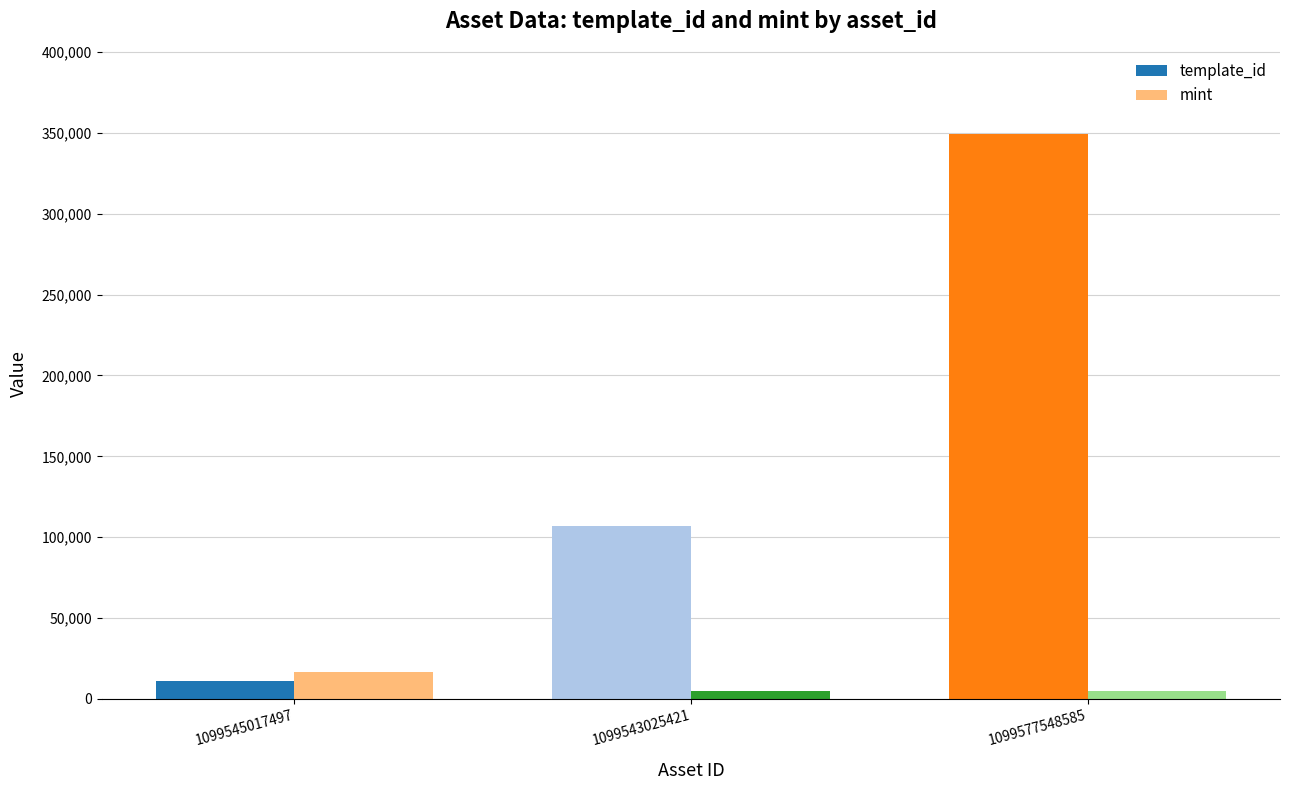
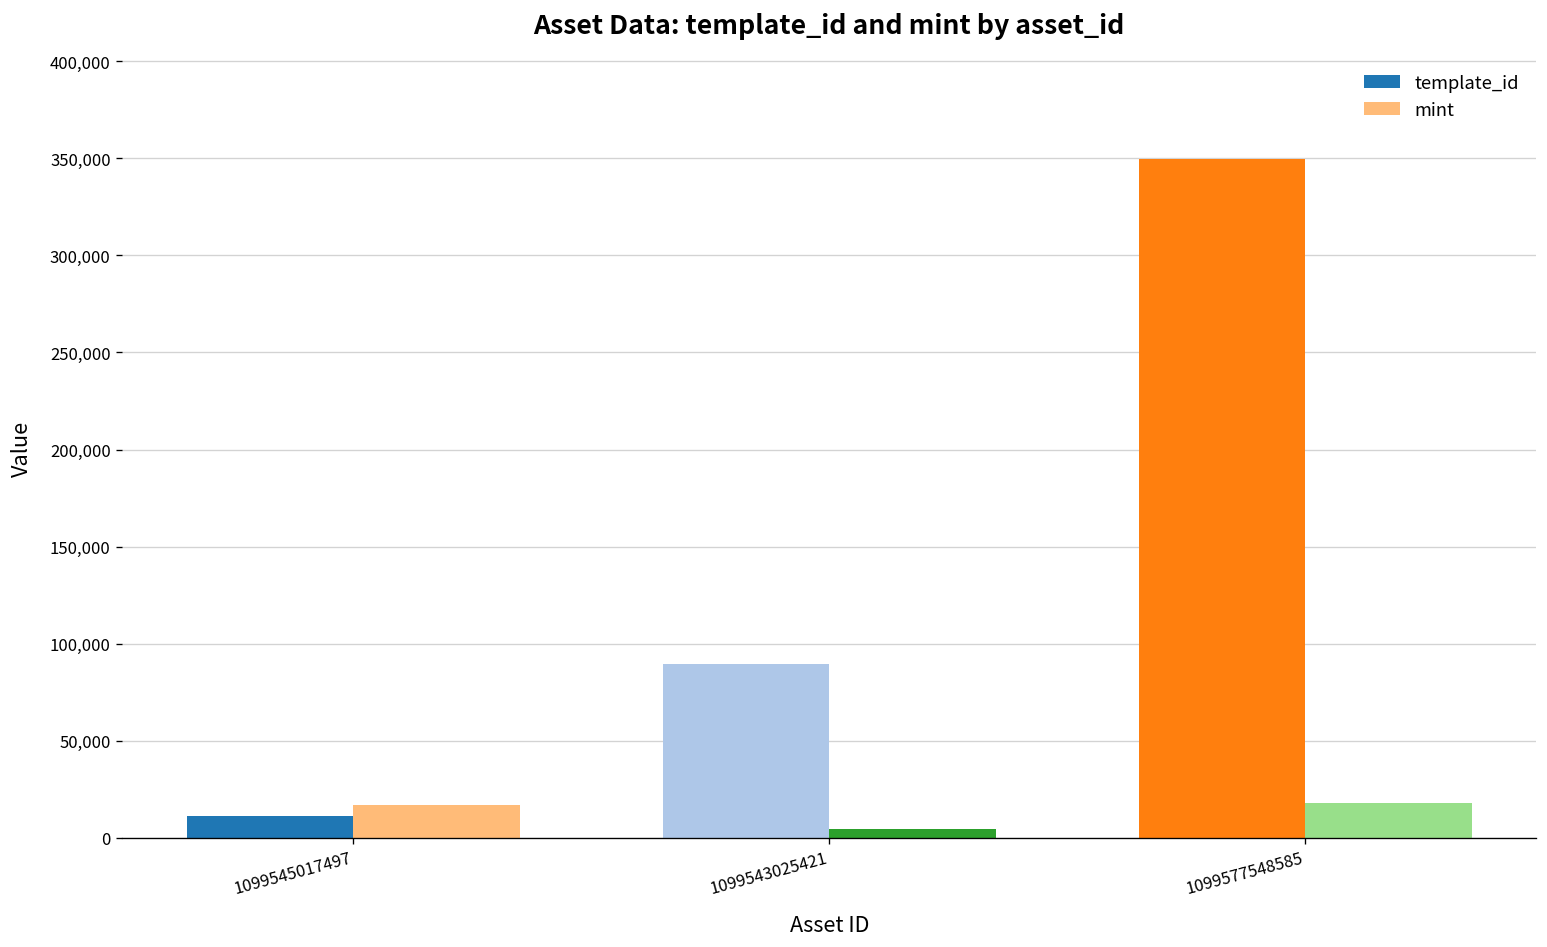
template_id, 1099543025421: 107,000 -> 89,000
mint, 1099577548585: 5,000 -> 18,000
